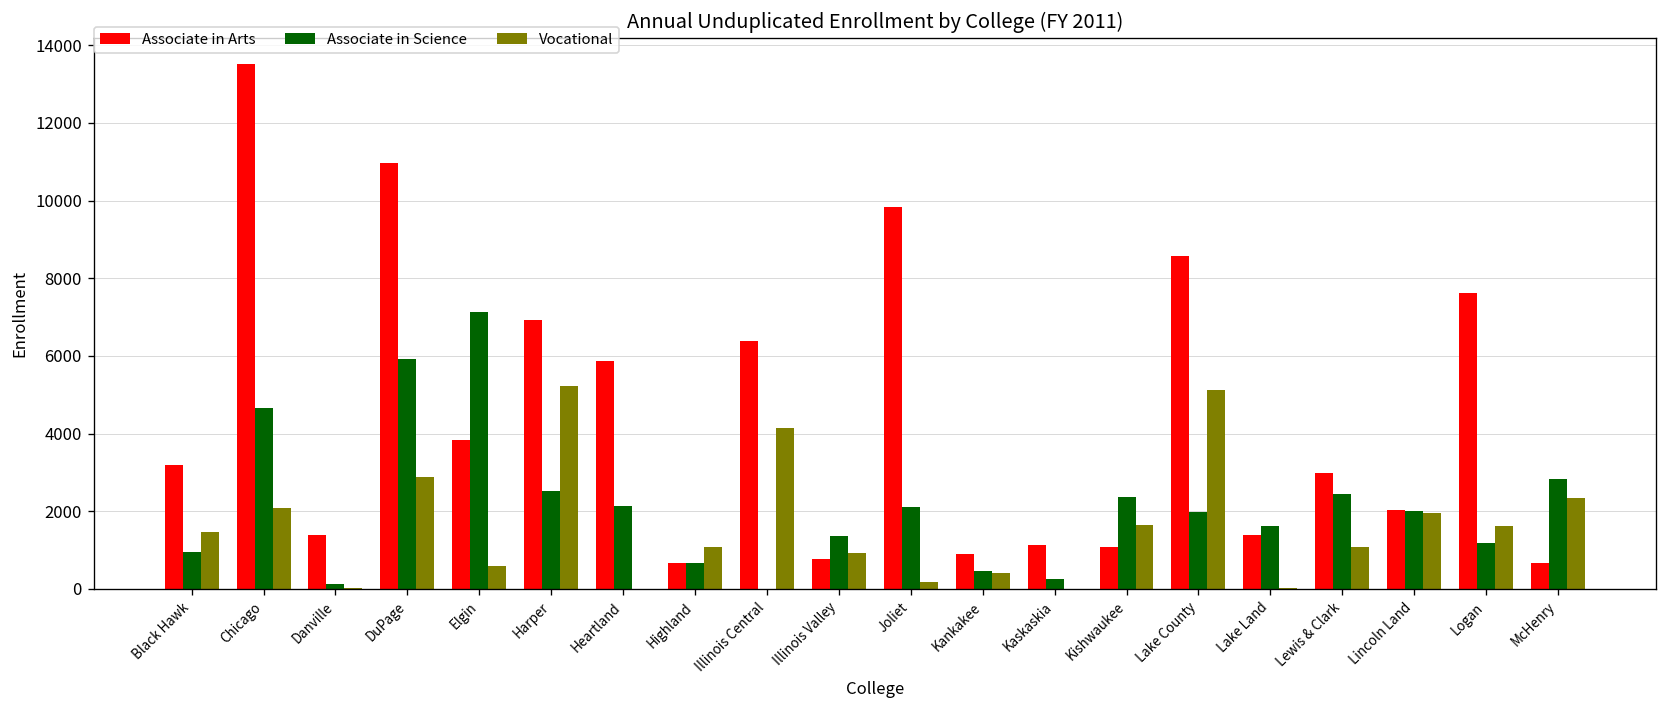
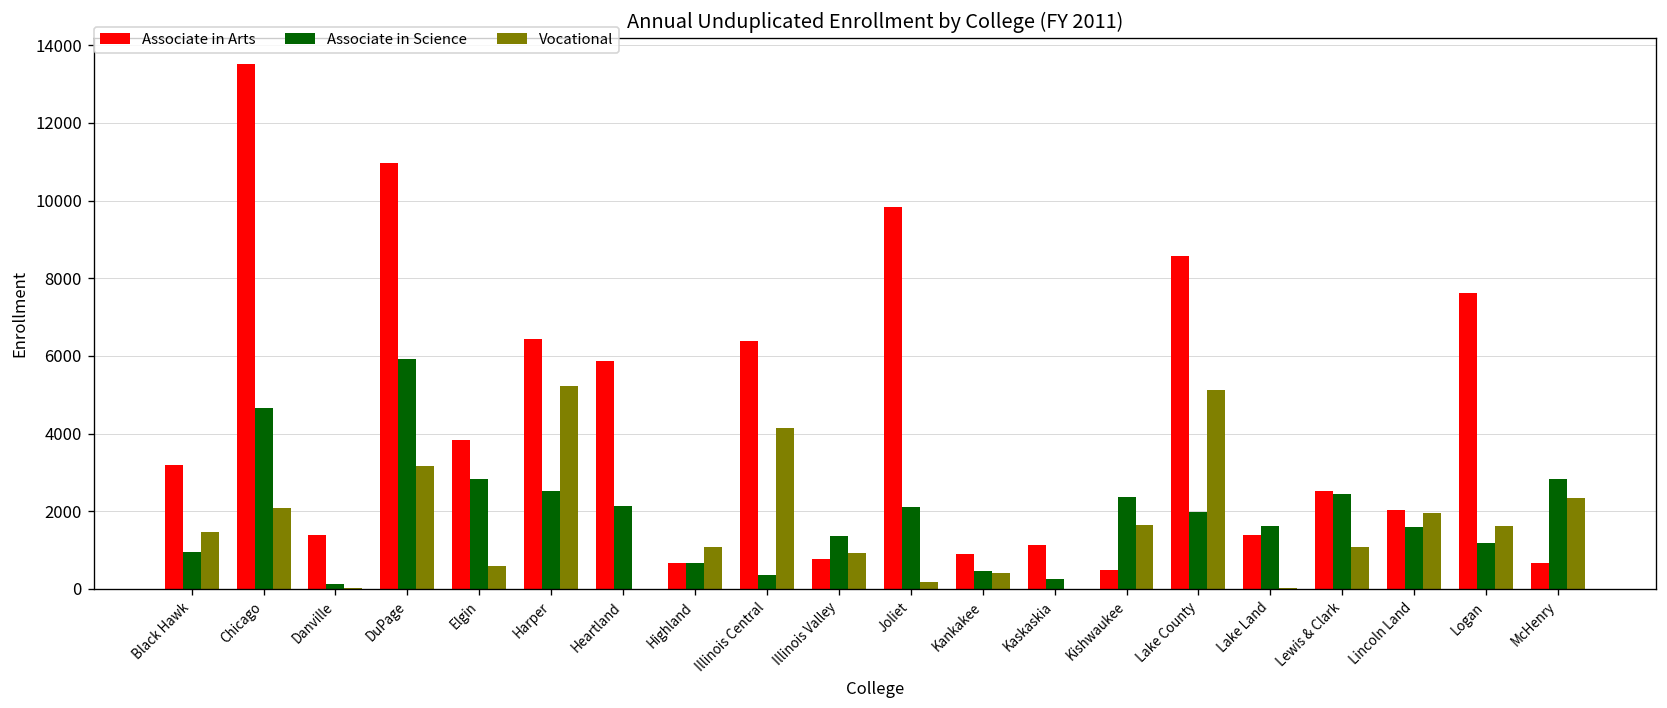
Vocational, DuPage: 2900 -> 3200
Associate in Science, Elgin: 7100 -> 2800
Associate in Arts, Harper: 6900 -> 6400
Associate in Science, Illinois Central: 0 -> 400
Associate in Arts, Kishwaukee: 1100 -> 500
Associate in Arts, Lewis & Clark: 3000 -> 2500
Associate in Science, Lincoln Land: 2000 -> 1600
